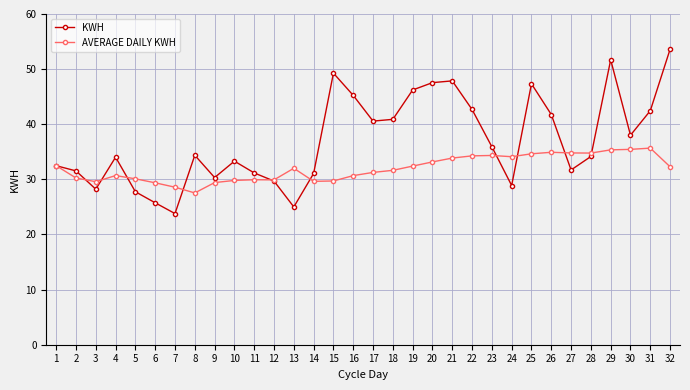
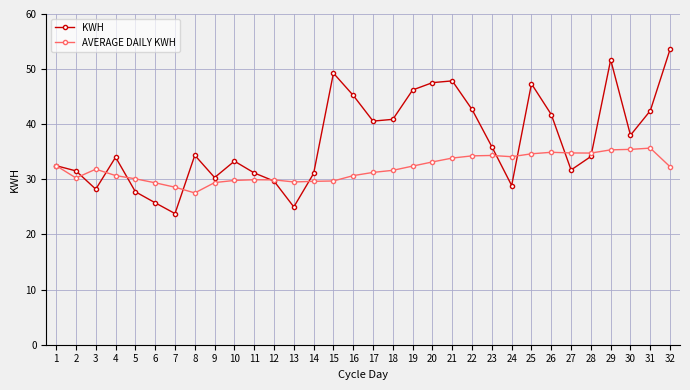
AVERAGE DAILY KWH, 3: 30 -> 32
AVERAGE DAILY KWH, 13: 32 -> 30
